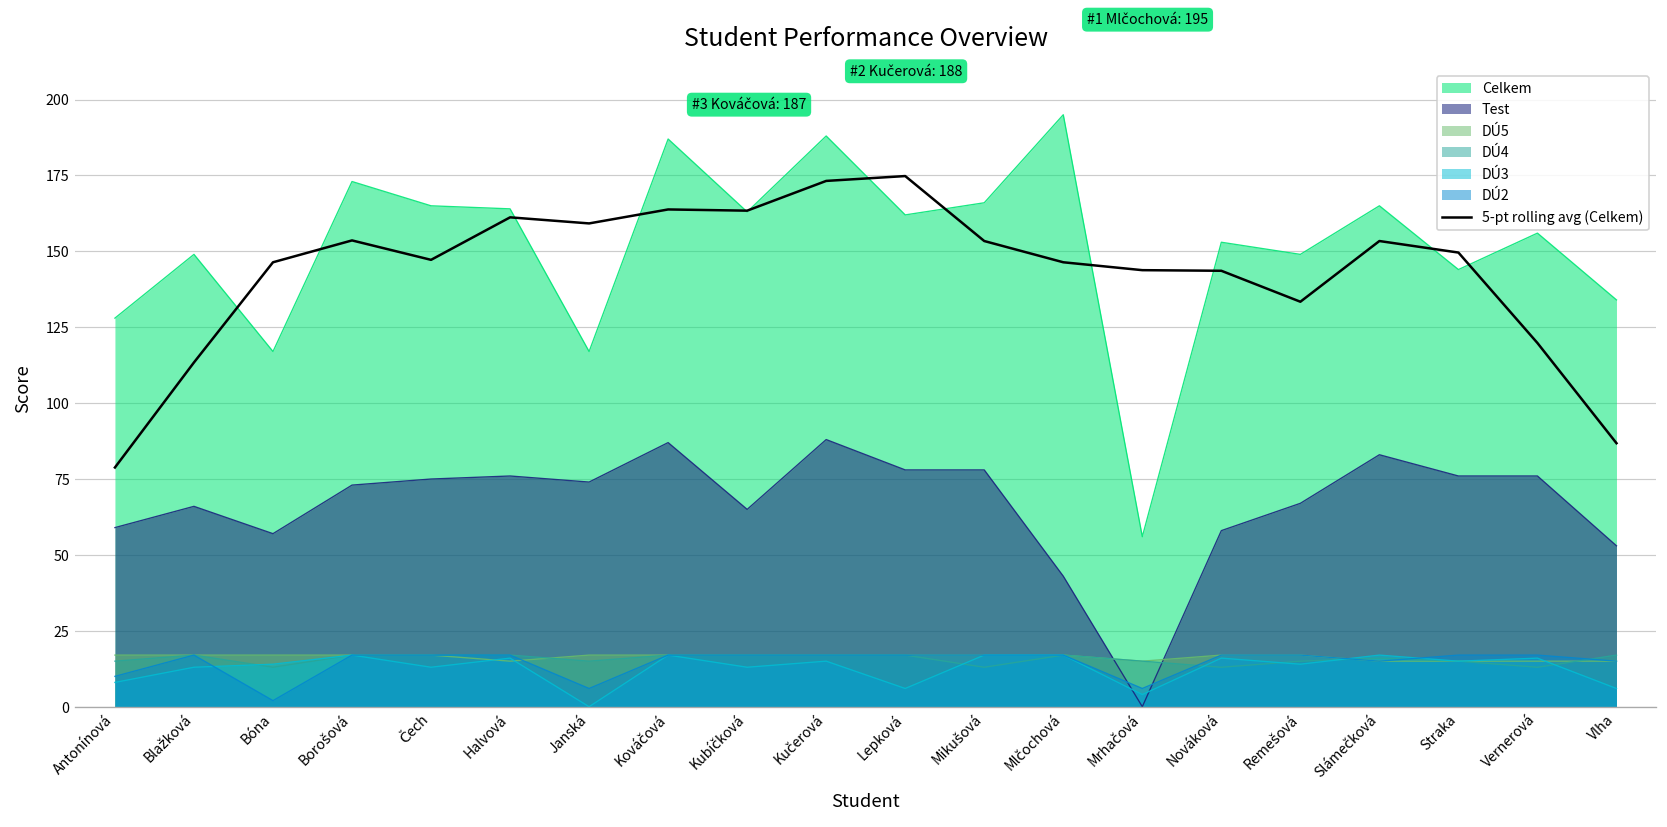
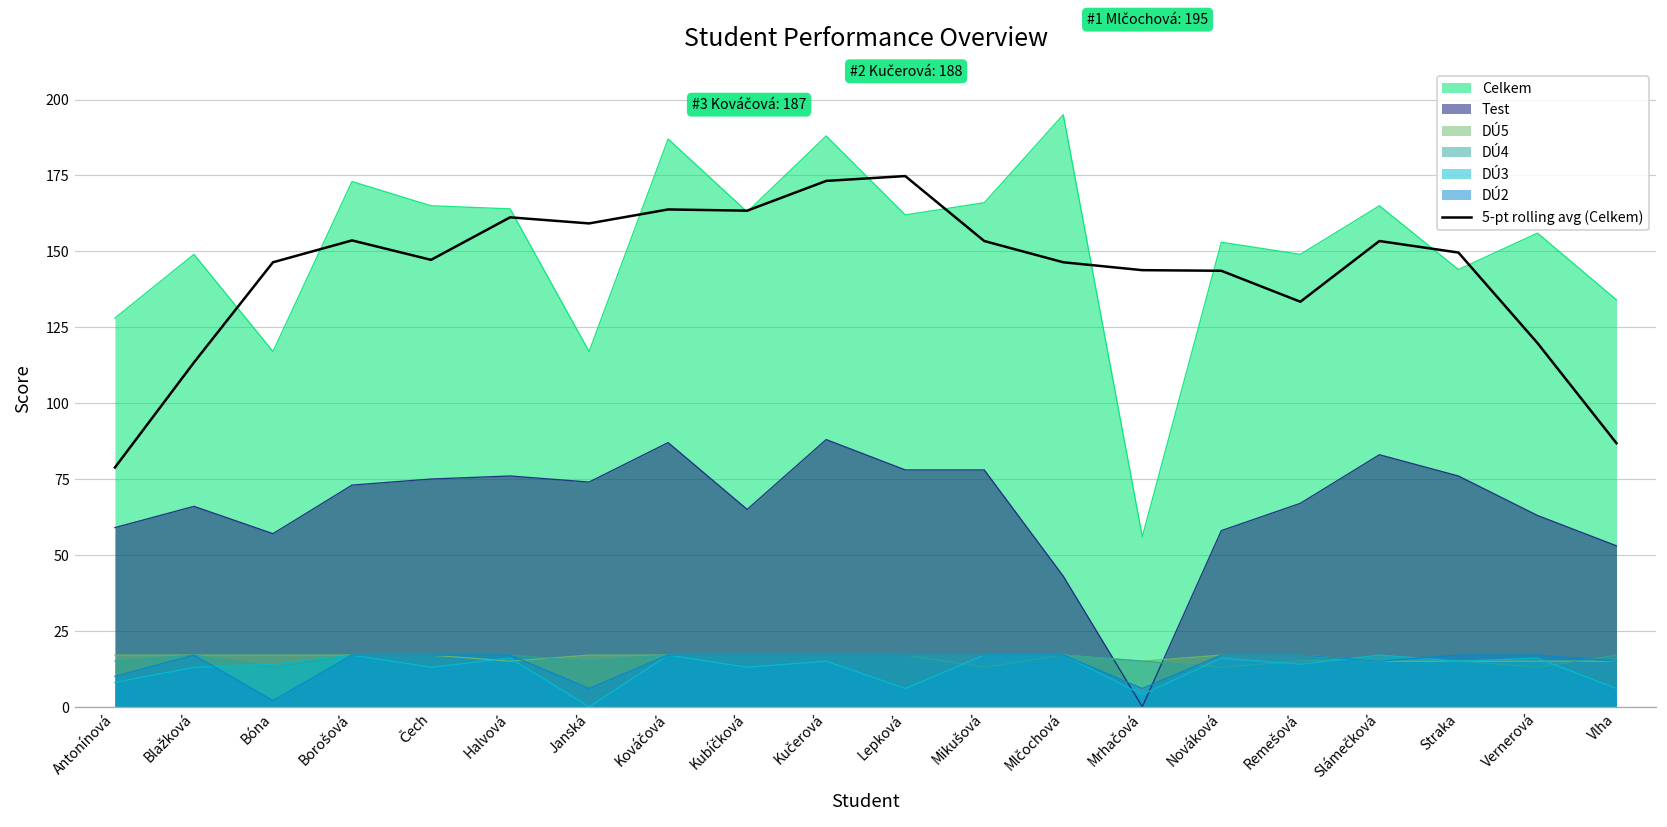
Test, Vernerová: 76 -> 63
